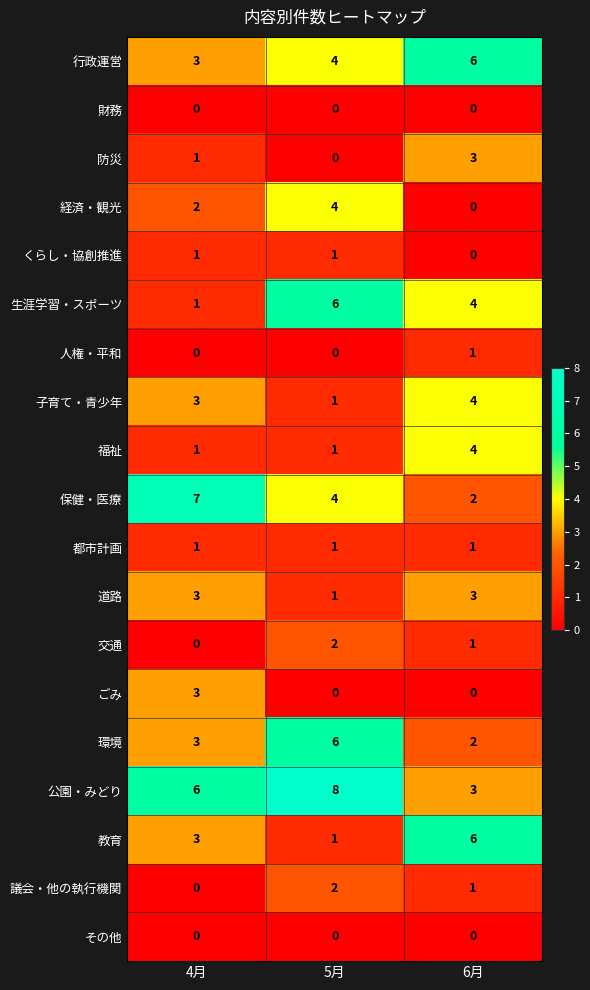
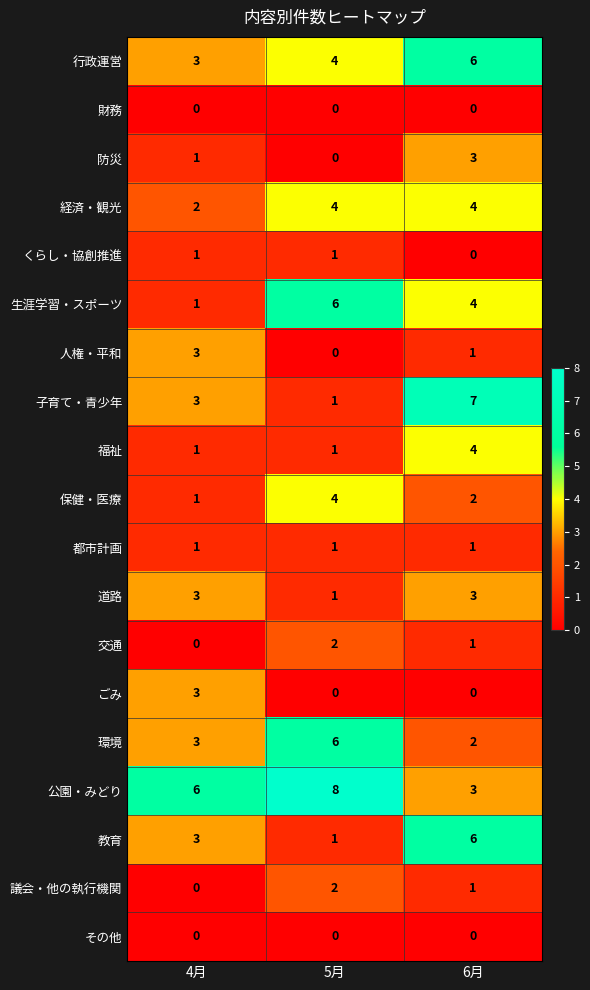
経済・観光, 6月: 0 -> 4
人権・平和, 4月: 0 -> 3
子育て・青少年, 6月: 4 -> 7
保健・医療, 4月: 7 -> 1
